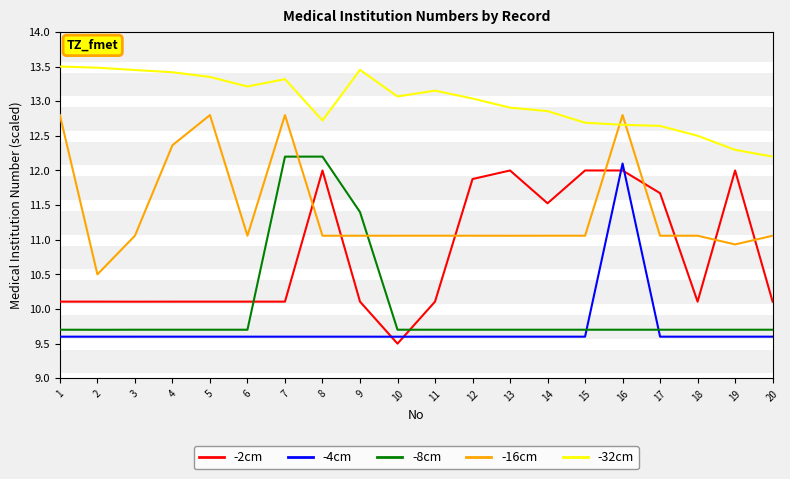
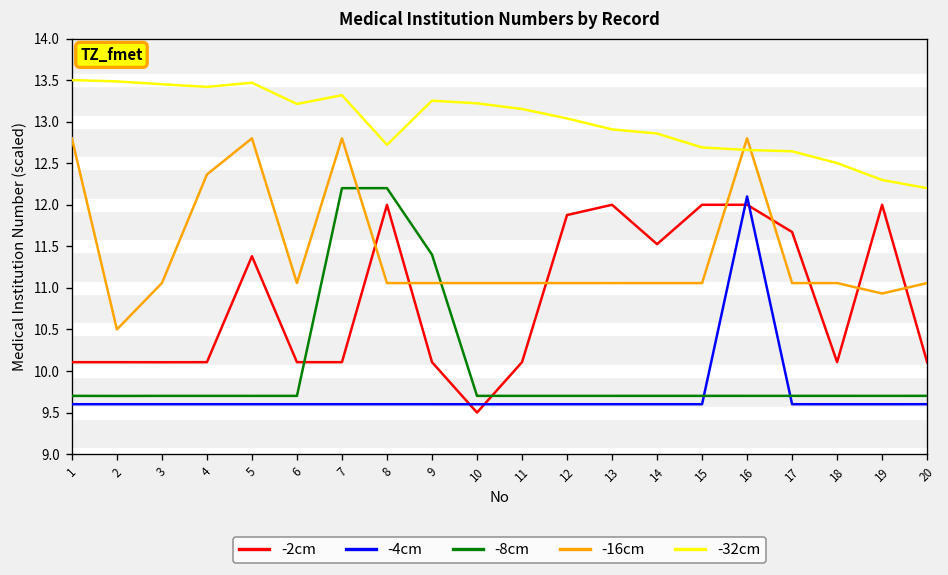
-2cm, 5: 10.1 -> 11.4
-32cm, 5: 13.4 -> 13.5
-32cm, 9: 13.5 -> 13.3
-32cm, 10: 13.1 -> 13.2
